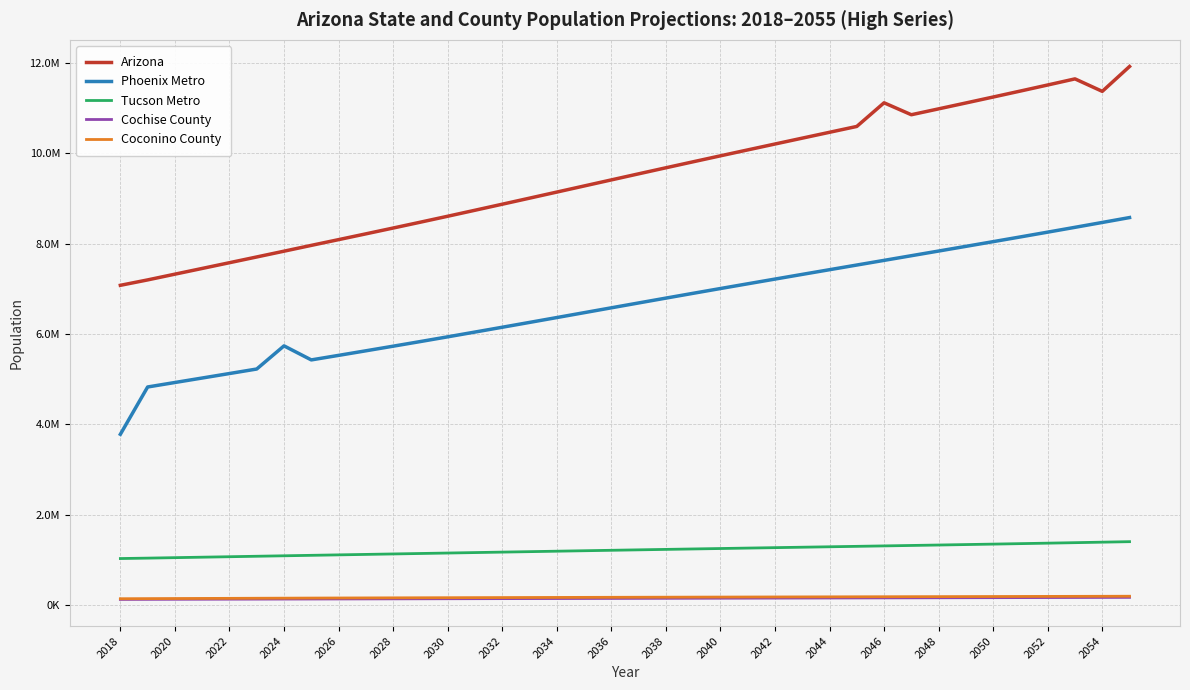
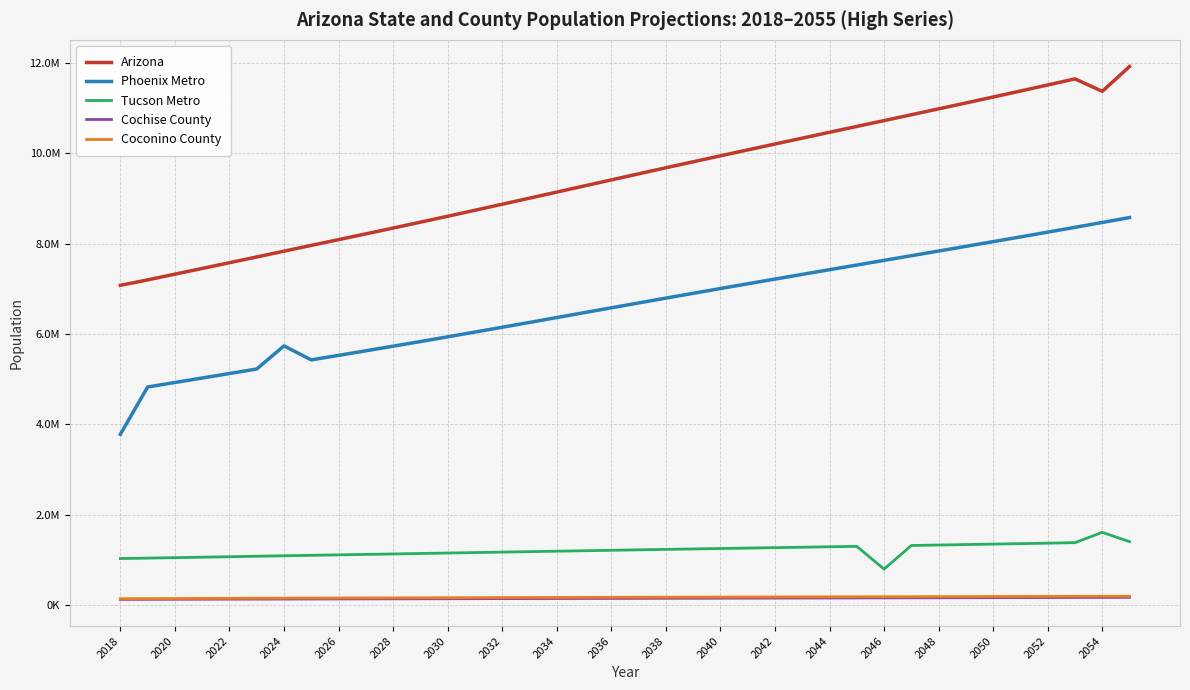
Arizona, 2046: 11100000 -> 10700000
Tucson Metro, 2046: 1300000 -> 800000
Tucson Metro, 2054: 1400000 -> 1600000
